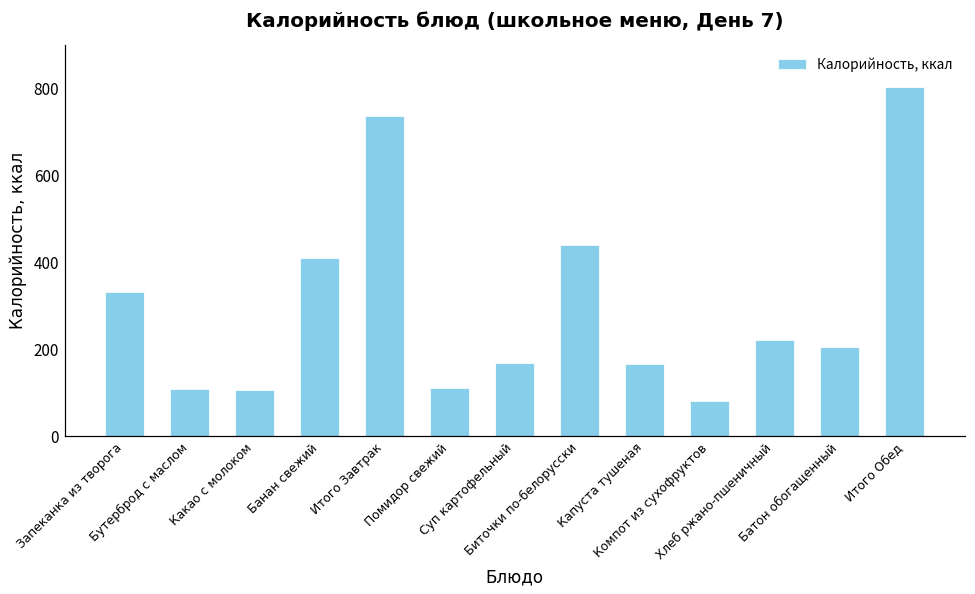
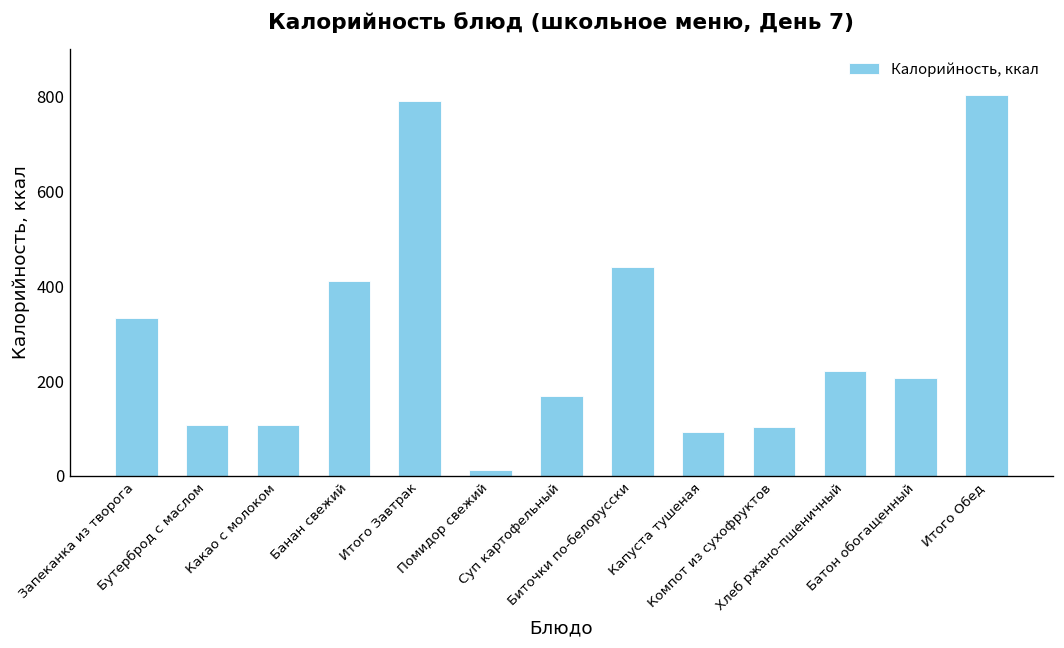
Итого Завтрак: 740 -> 790
Помидор свежий: 110 -> 10
Капуста тушеная: 170 -> 90
Компот из сухофруктов: 80 -> 100
